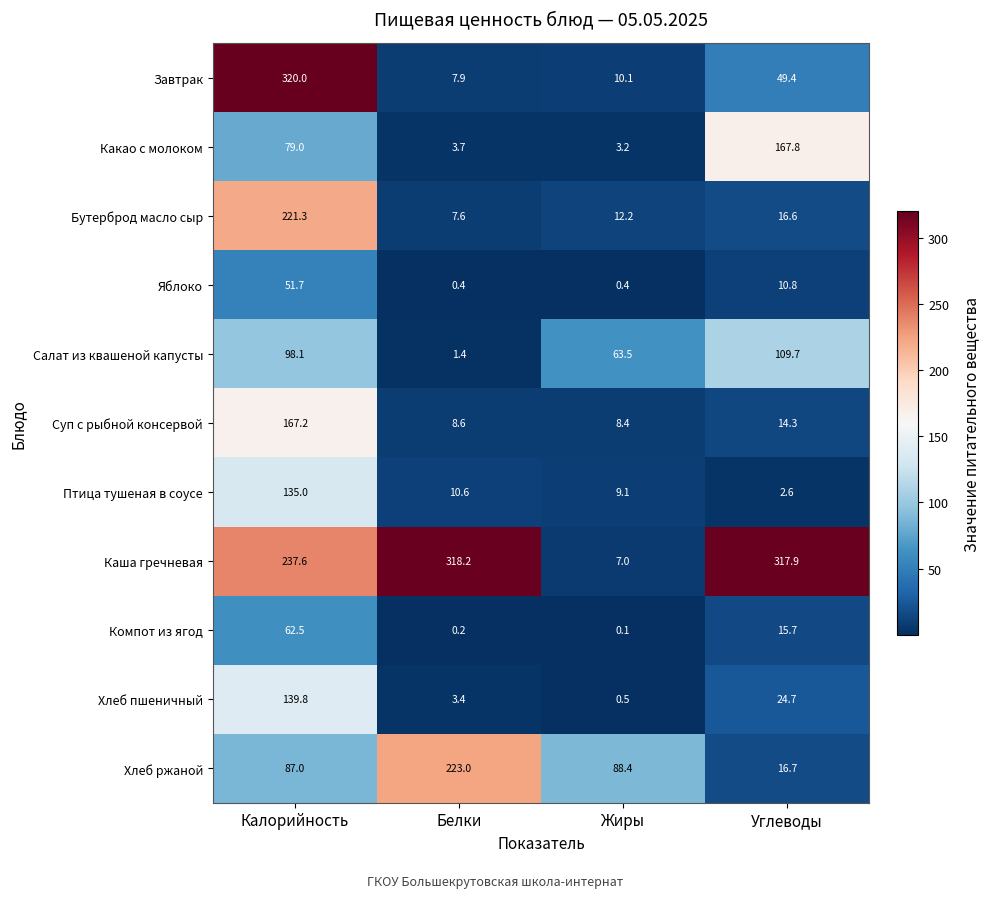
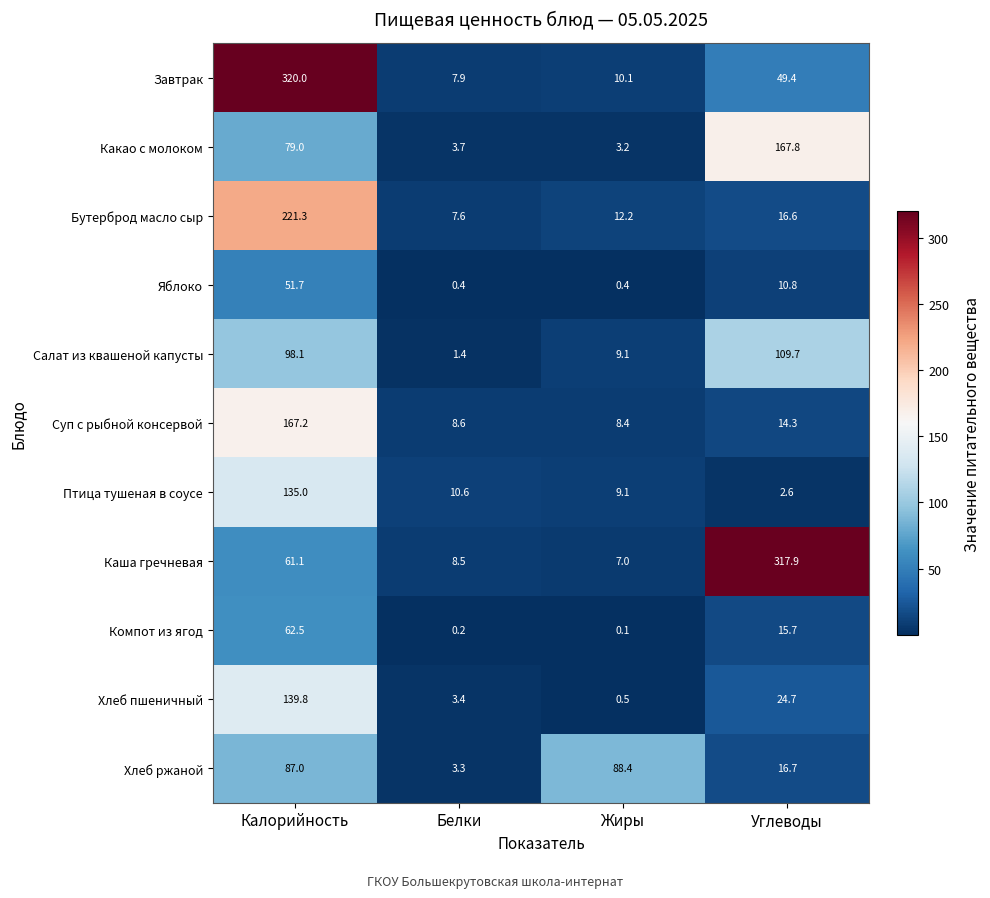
Салат из квашеной капусты, Жиры: 63.5 -> 9.1
Каша гречневая, Калорийность: 237.6 -> 61.1
Каша гречневая, Белки: 318.2 -> 8.5
Хлеб ржаной, Белки: 223.0 -> 3.3
